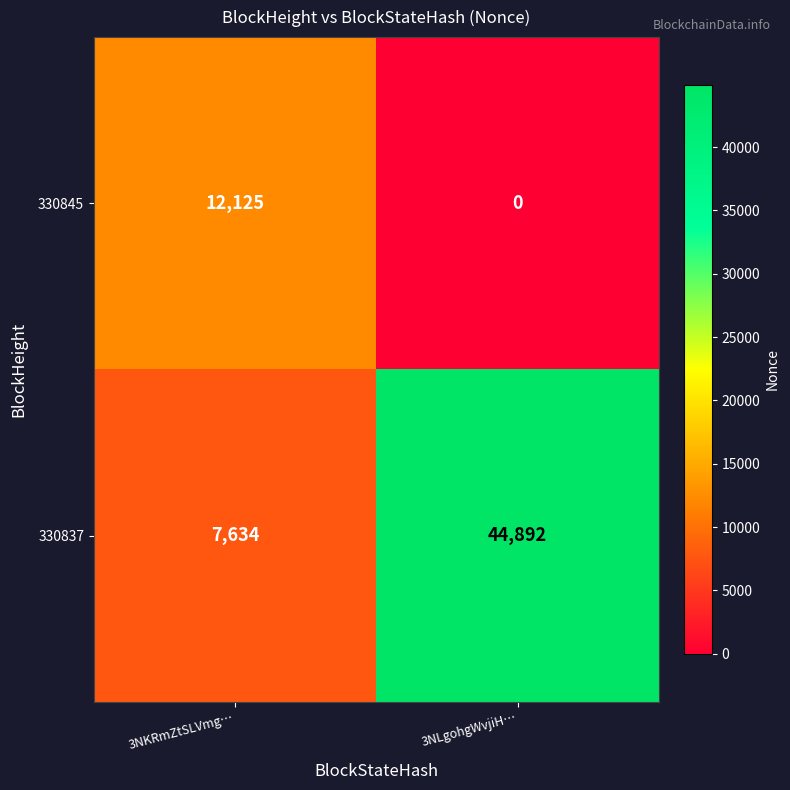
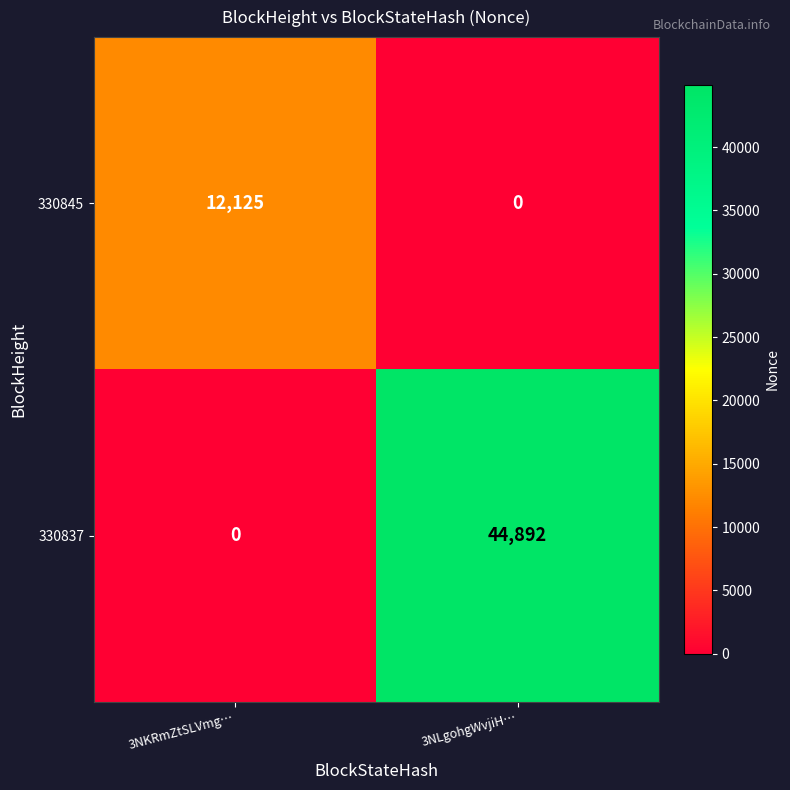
330837, 3NKRmZtSLVmg…: 7,634 -> 0
